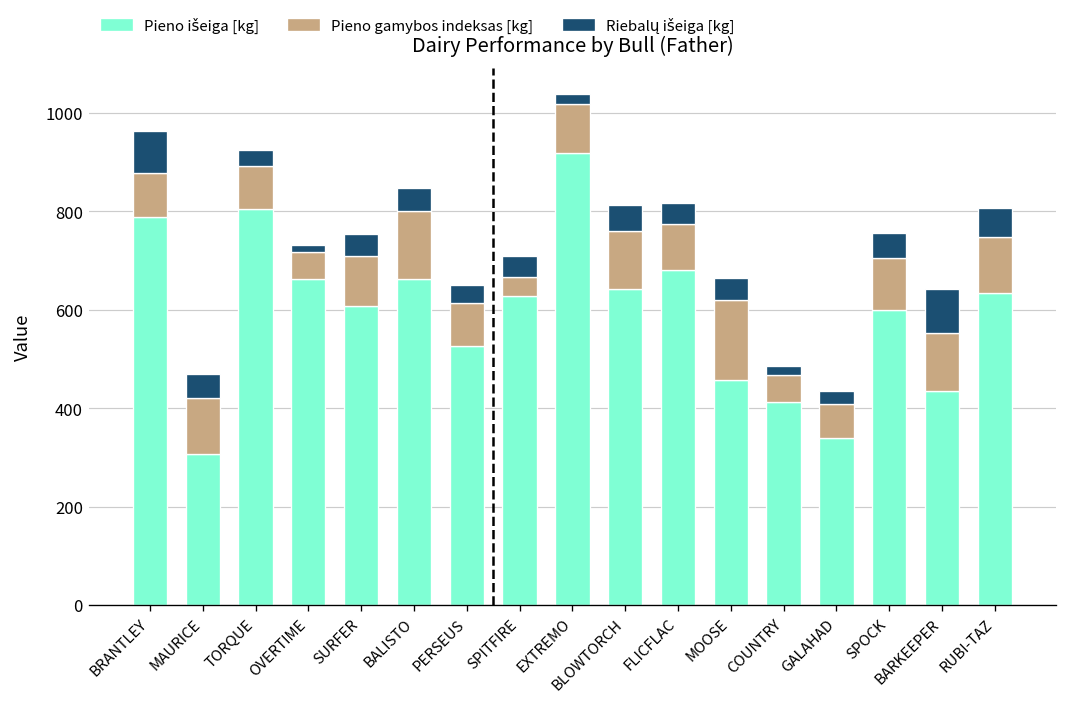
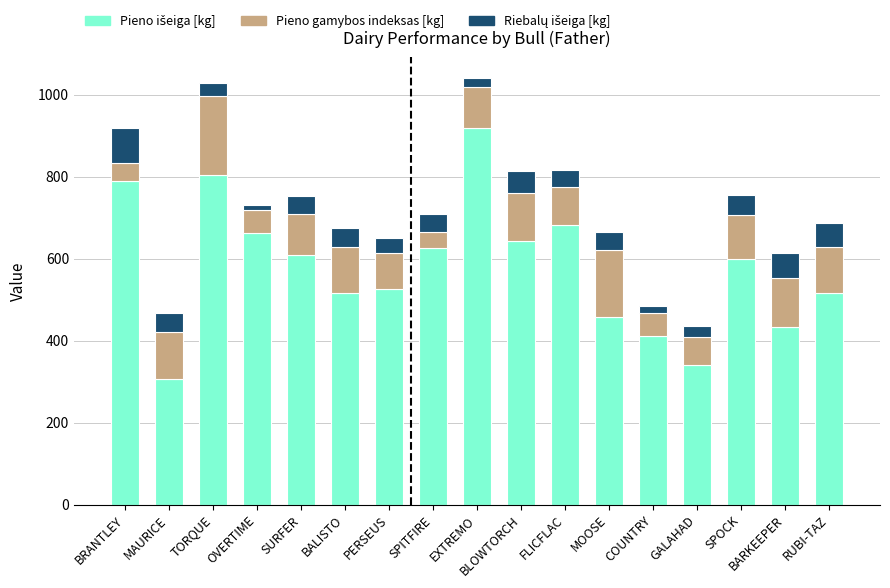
Pieno gamybos indeksas [kg], BRANTLEY: 90 -> 40
Pieno gamybos indeksas [kg], TORQUE: 90 -> 190
Pieno išeiga [kg], BALISTO: 660 -> 520
Pieno gamybos indeksas [kg], BALISTO: 140 -> 110
Riebalų išeiga [kg], BARKEEPER: 90 -> 60
Pieno išeiga [kg], RUBI-TAZ: 630 -> 520
